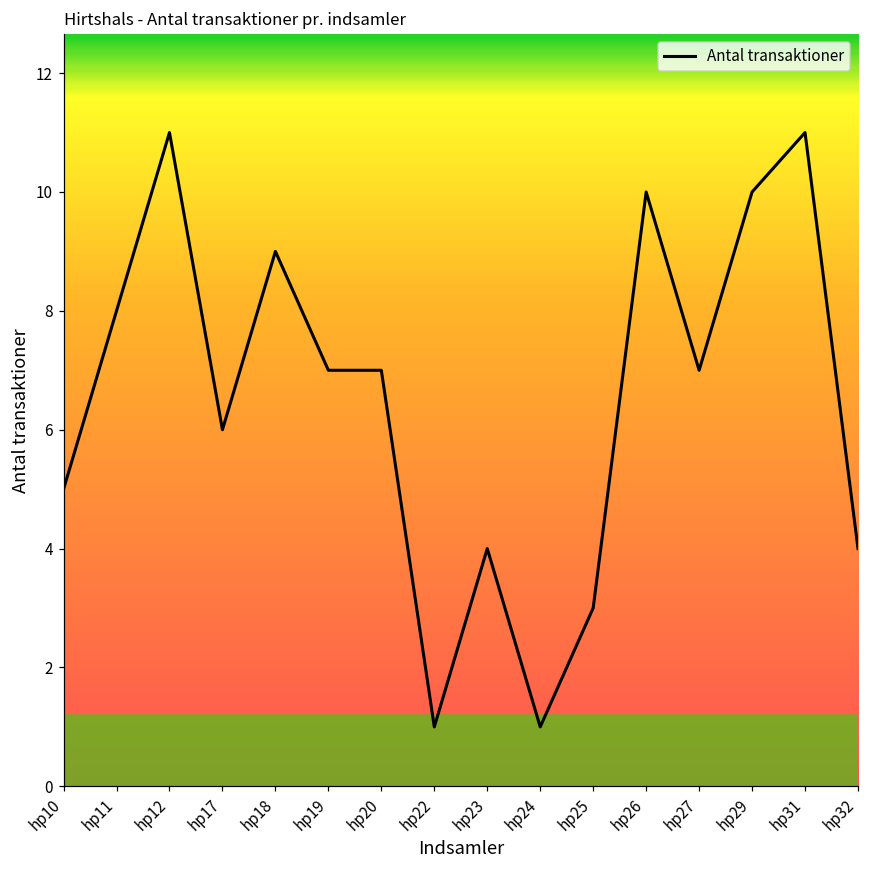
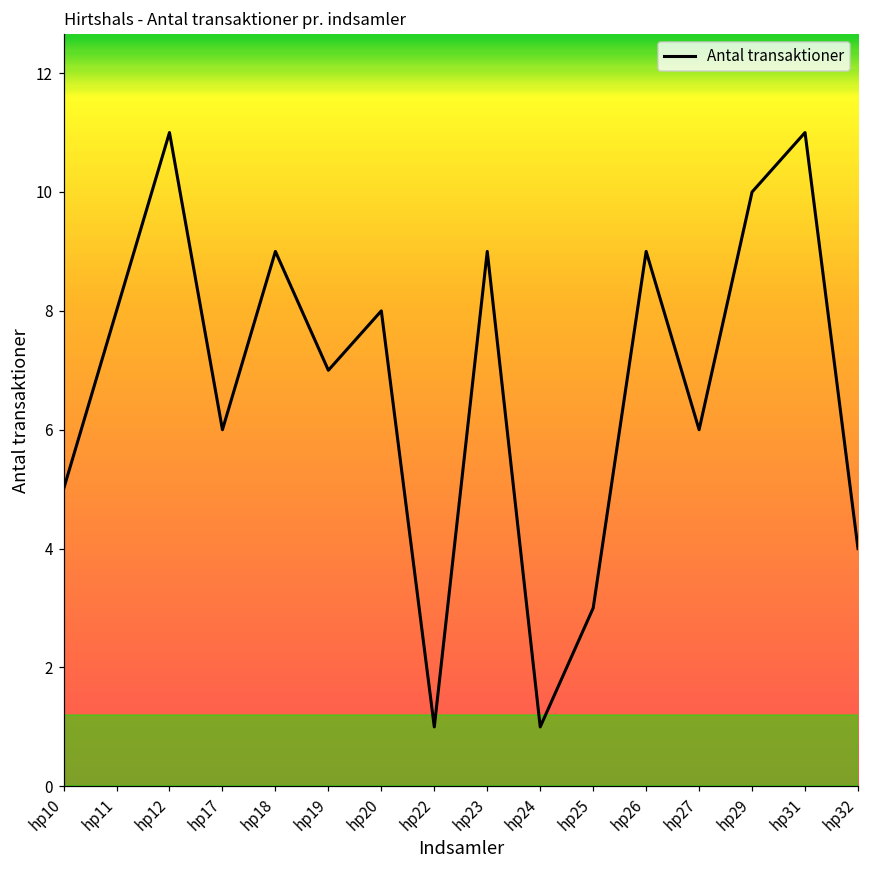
hp20: 7 -> 8
hp23: 4 -> 9
hp26: 10 -> 9
hp27: 7 -> 6
